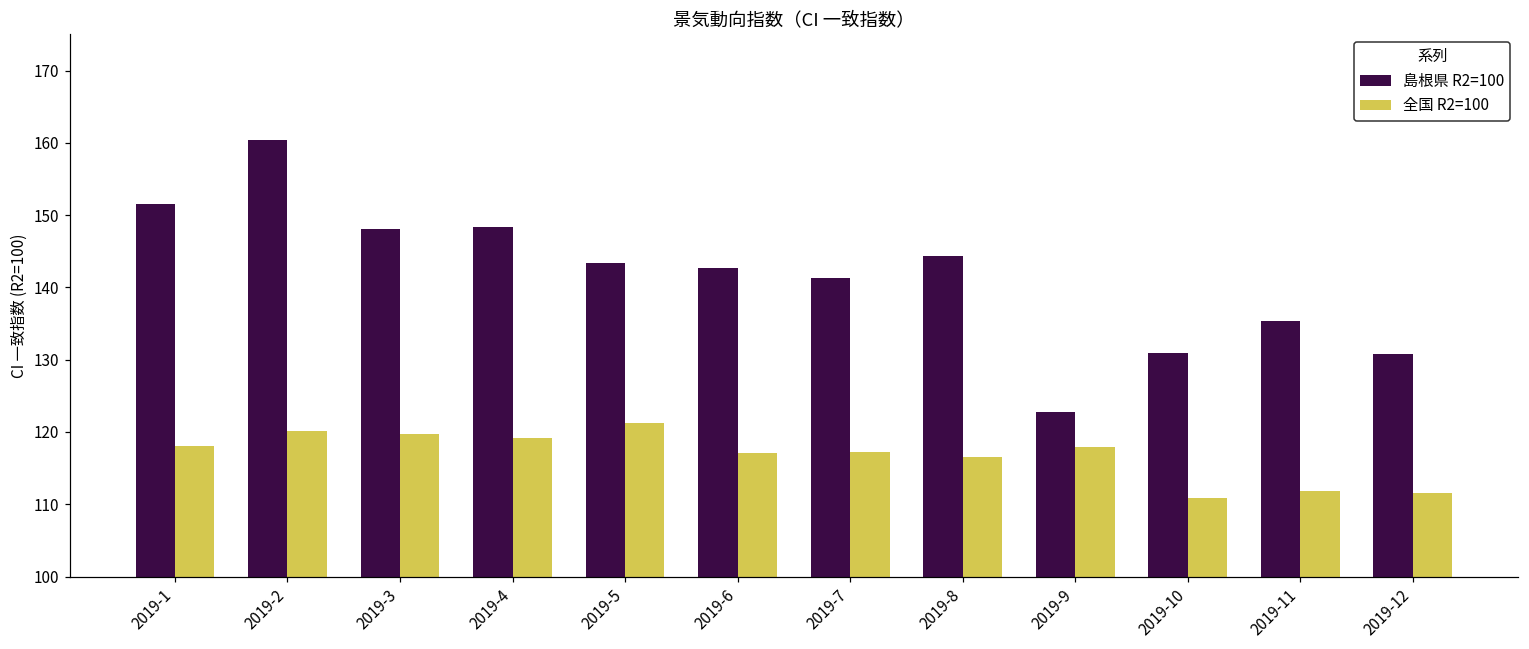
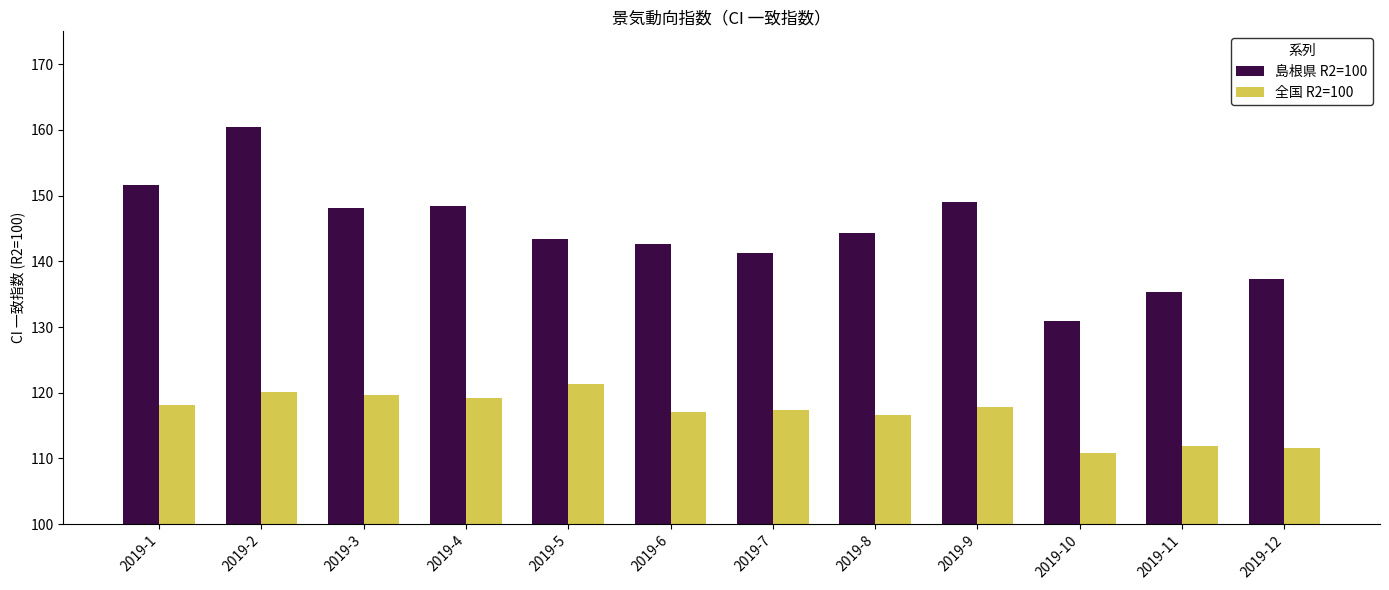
島根県 R2=100, 2019-9: 123 -> 149
島根県 R2=100, 2019-12: 131 -> 137
